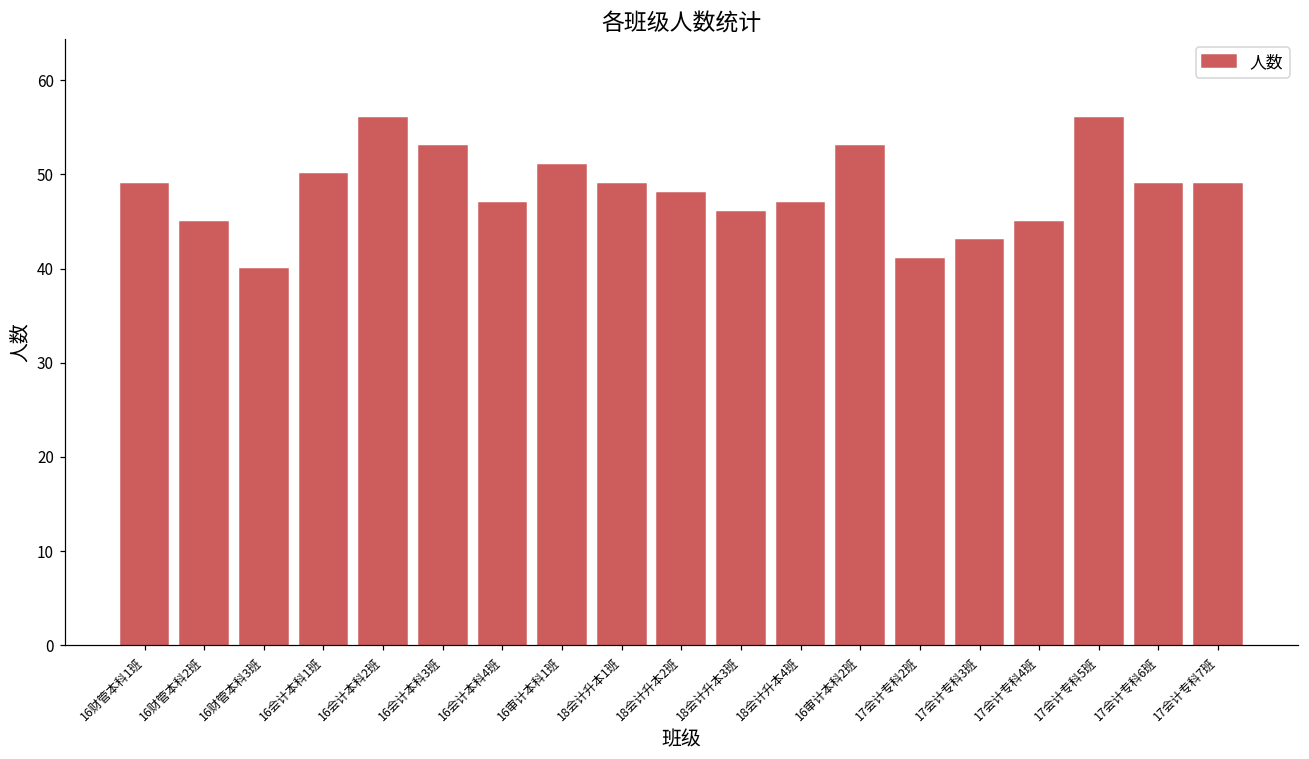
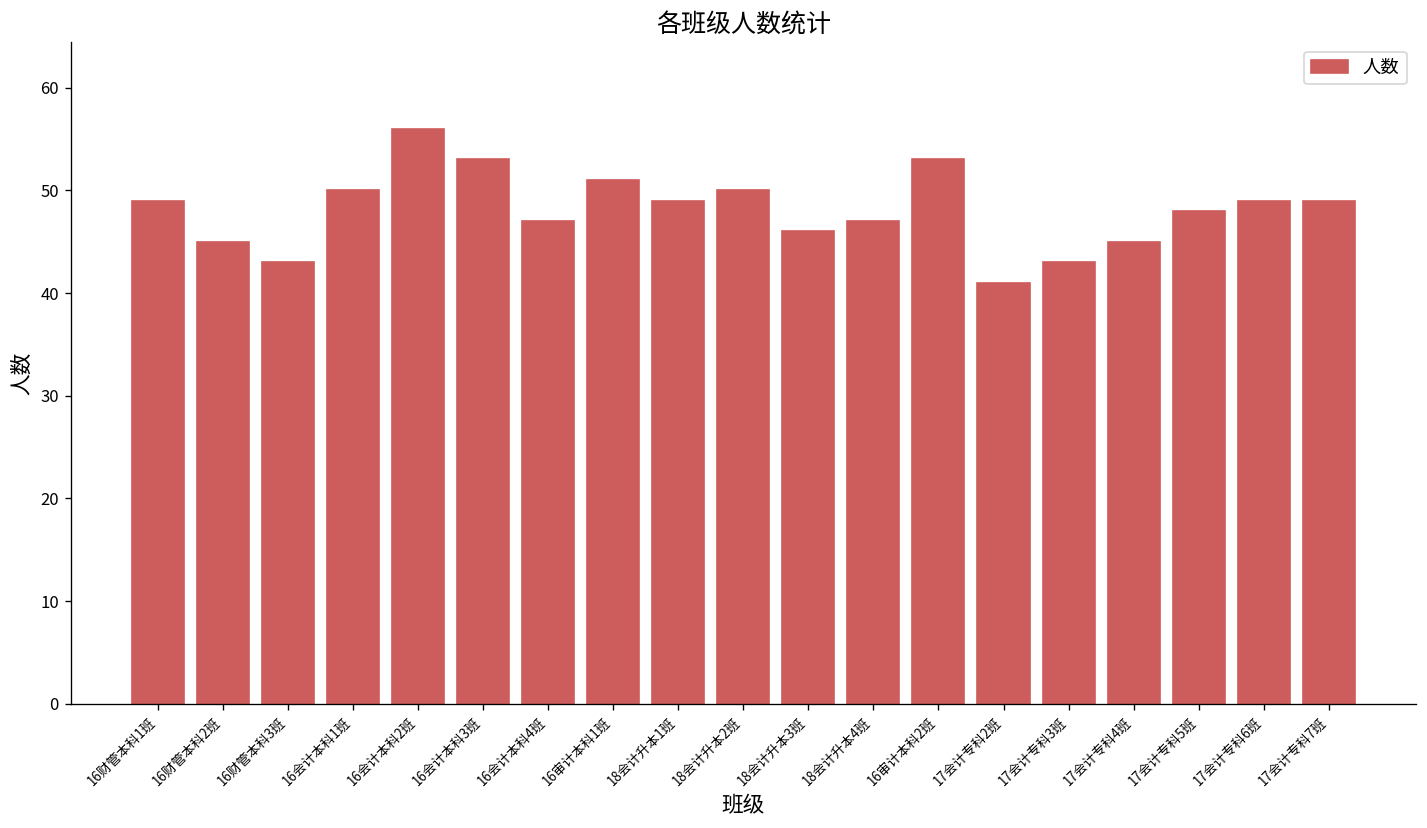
16财管本科3班: 40 -> 43
18会计升本2班: 48 -> 50
17会计专科5班: 56 -> 48
